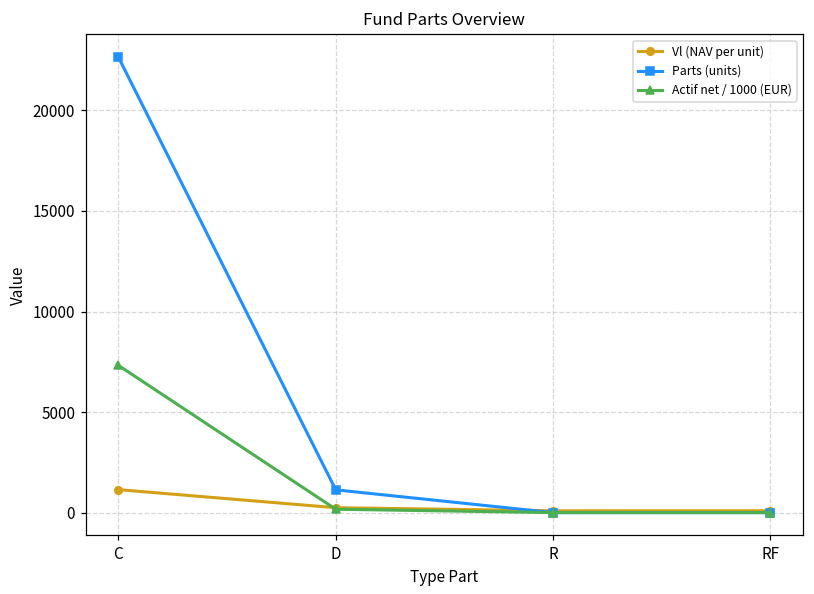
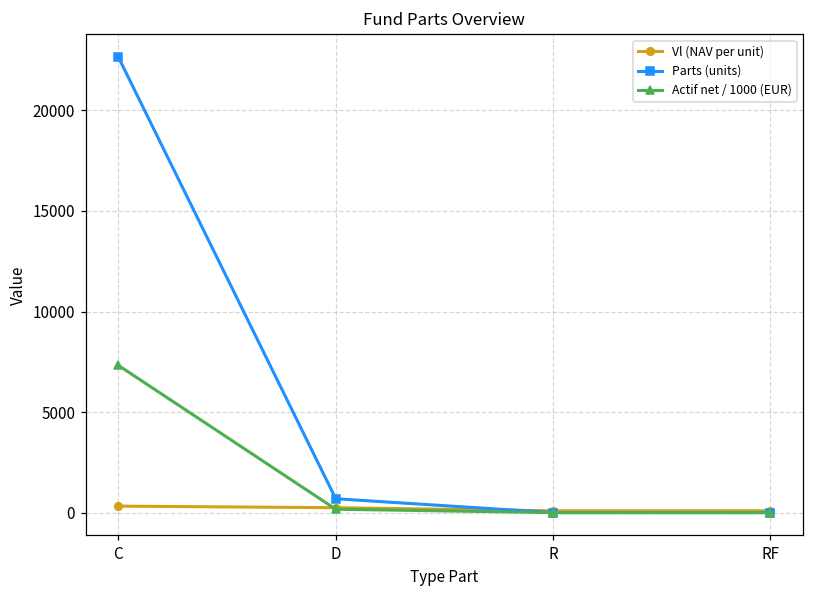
Vl (NAV per unit), C: 1100 -> 300
Parts (units), D: 1100 -> 700
